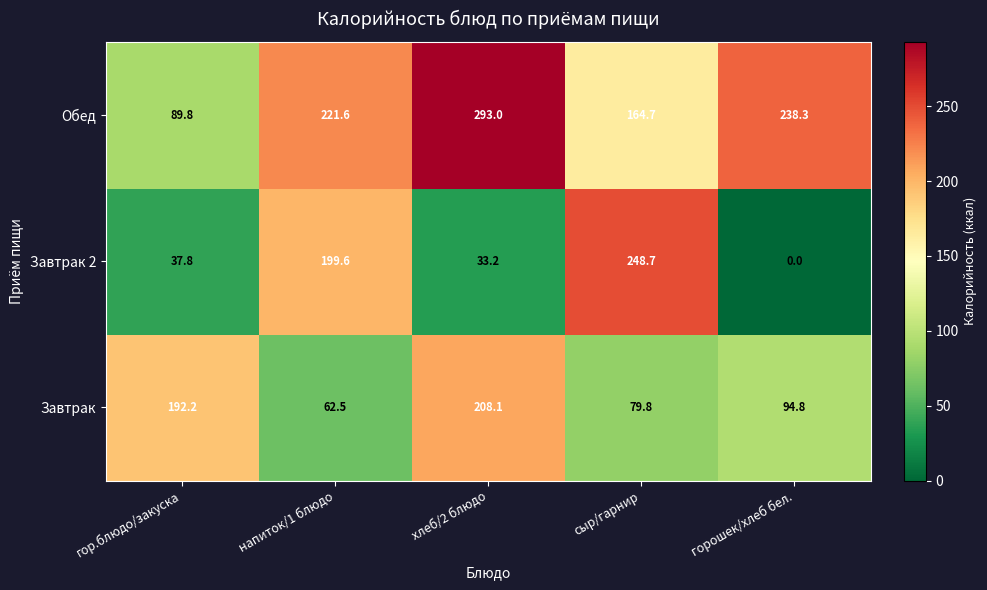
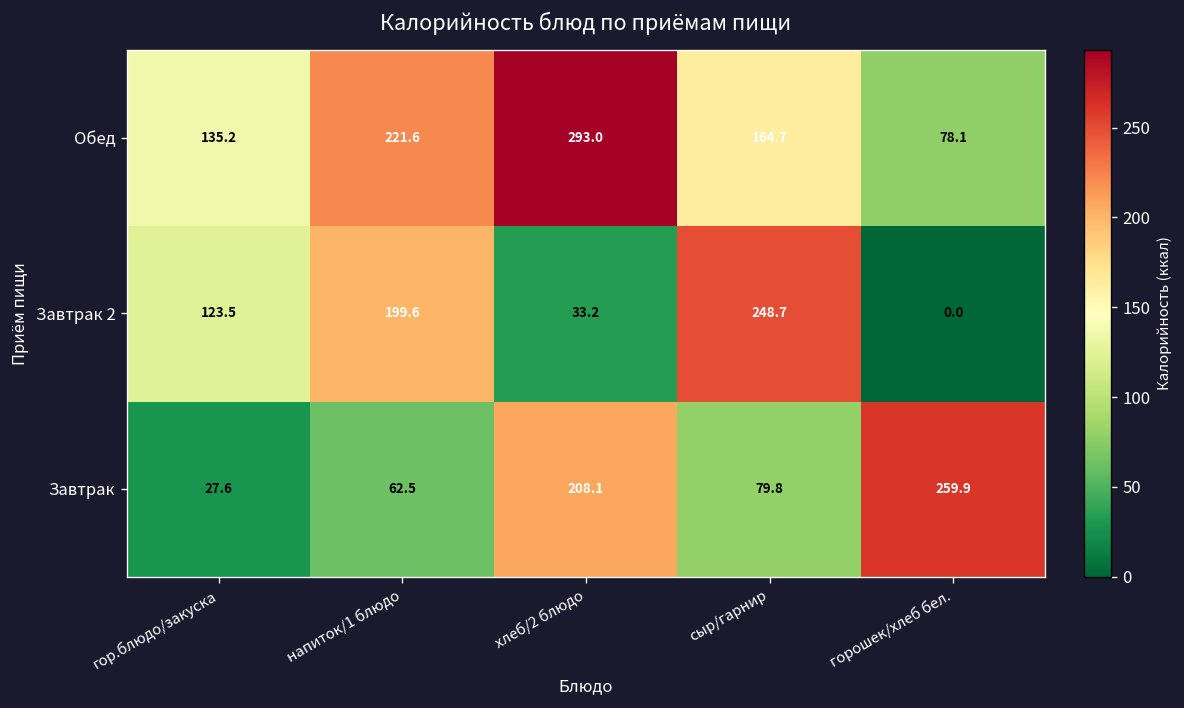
Обед, гор.блюдо/закуска: 89.8 -> 135.2
Обед, горошек/хлеб бел.: 238.3 -> 78.1
Завтрак 2, гор.блюдо/закуска: 37.8 -> 123.5
Завтрак, гор.блюдо/закуска: 192.2 -> 27.6
Завтрак, горошек/хлеб бел.: 94.8 -> 259.9
